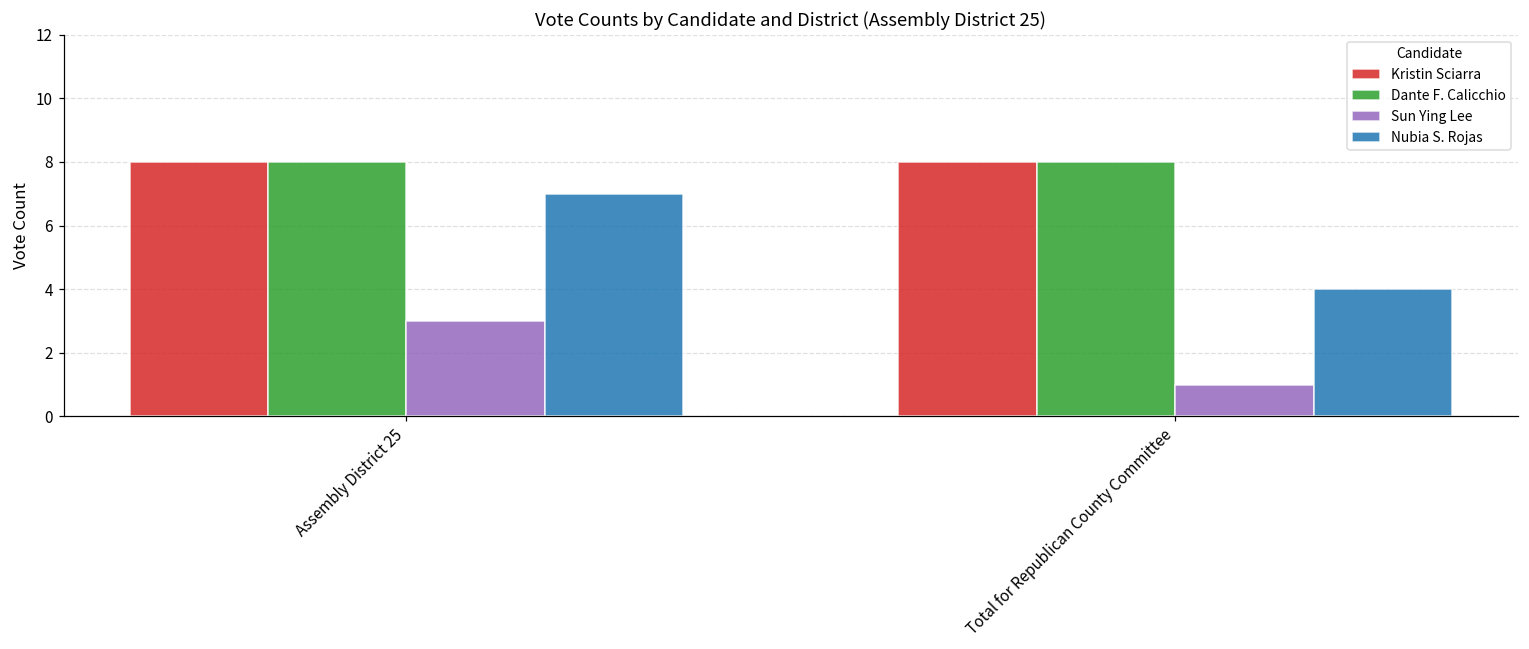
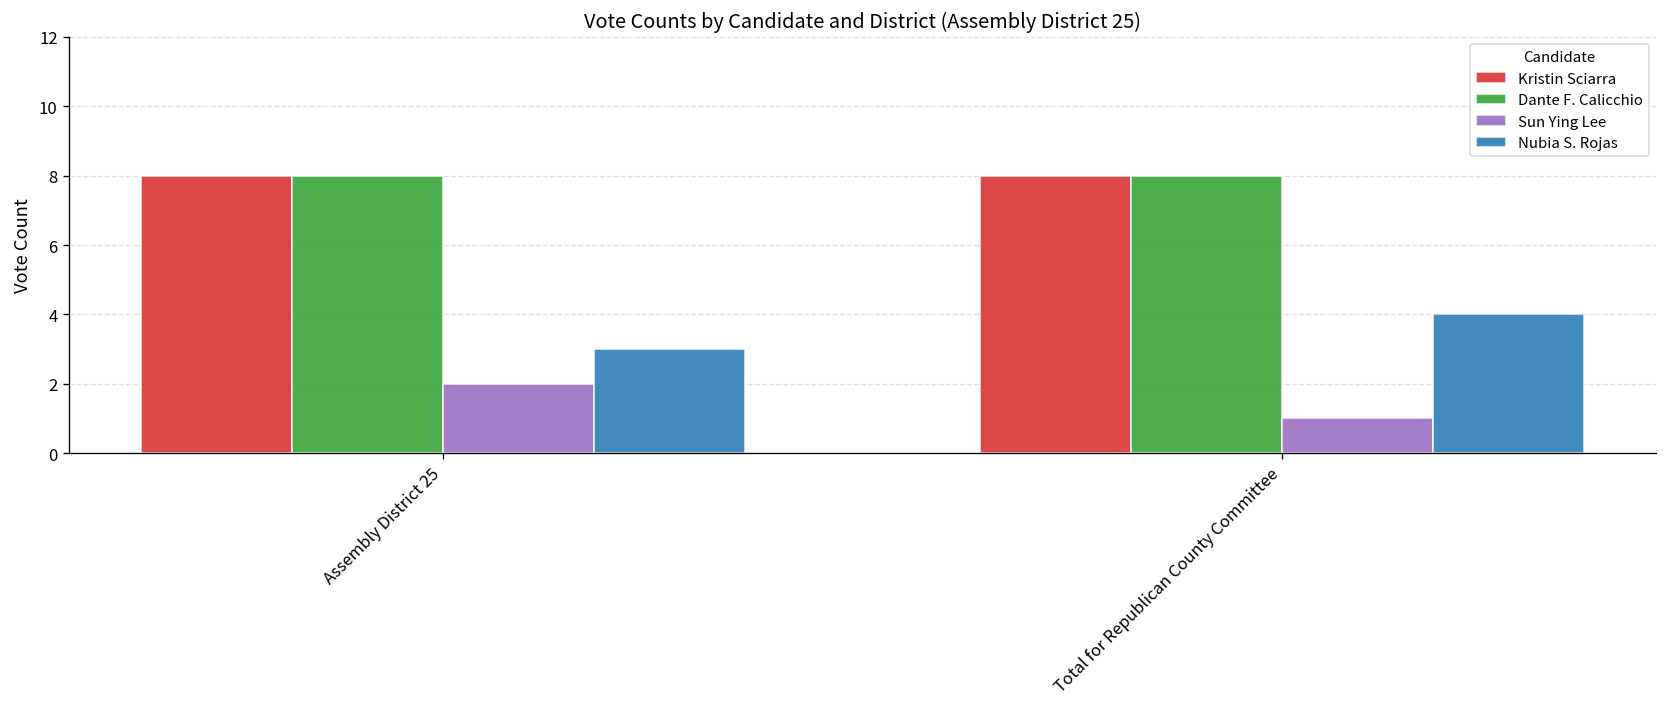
Sun Ying Lee, Assembly District 25: 3 -> 2
Nubia S. Rojas, Assembly District 25: 7 -> 3
